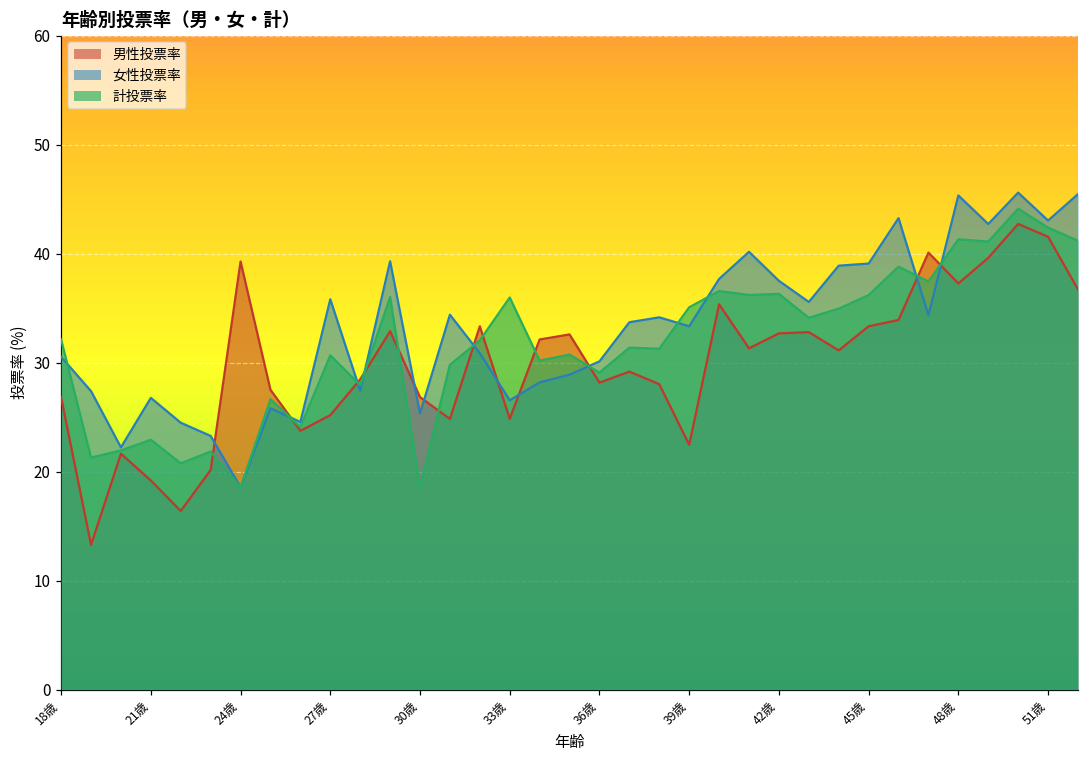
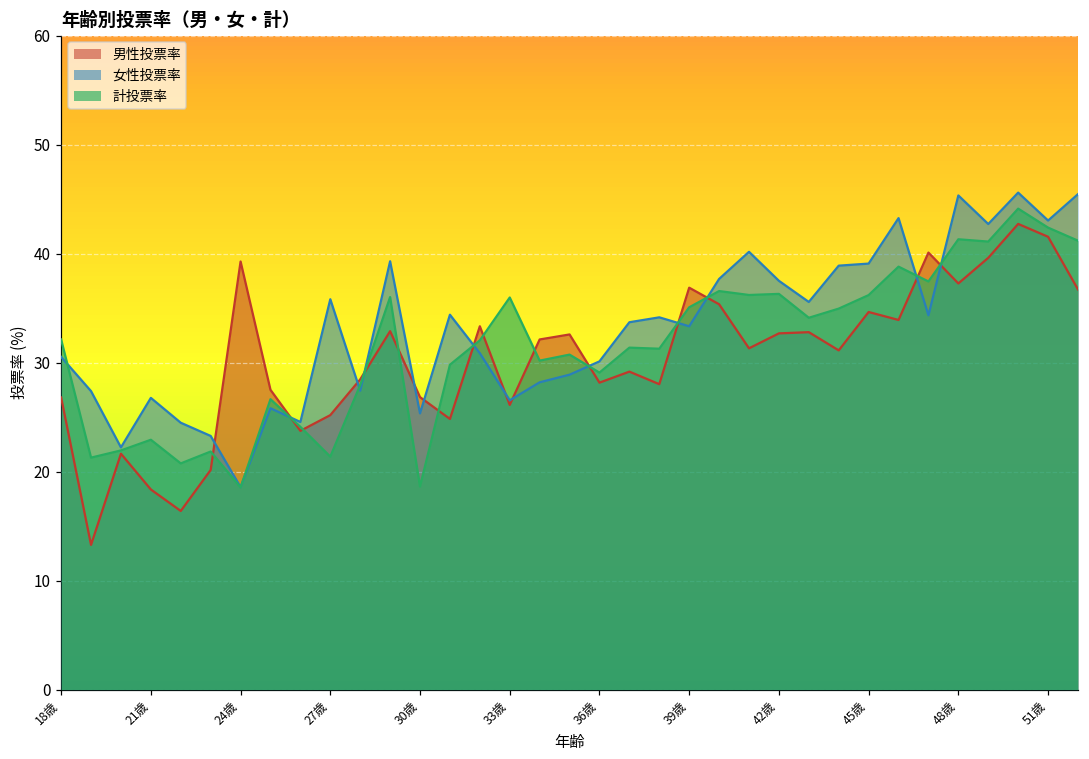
男性投票率, 21歳: 19 -> 18
計投票率, 27歳: 31 -> 21
男性投票率, 33歳: 25 -> 26
男性投票率, 39歳: 22 -> 37
男性投票率, 45歳: 33 -> 35
